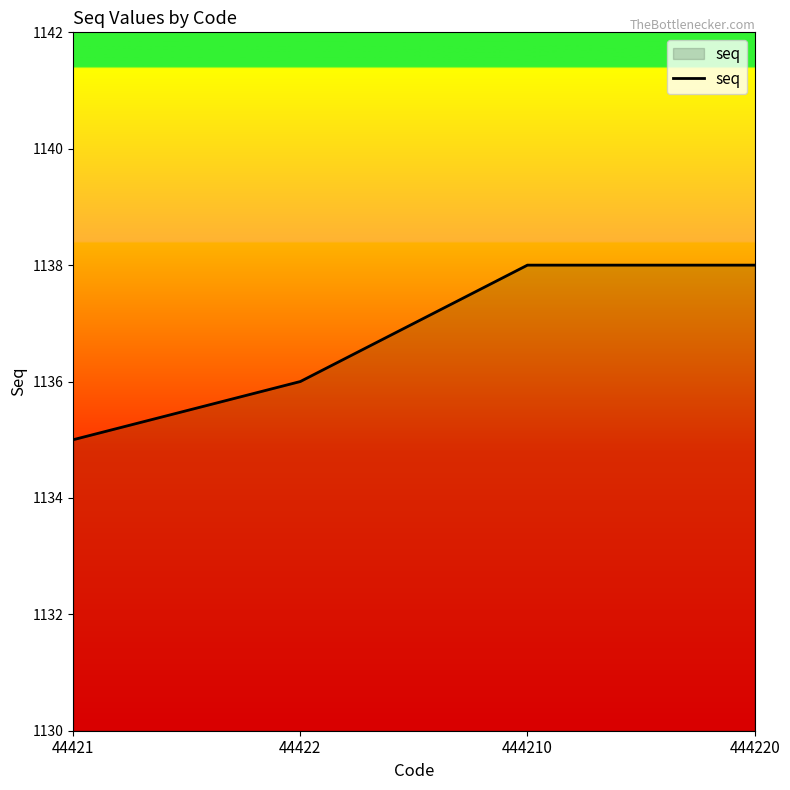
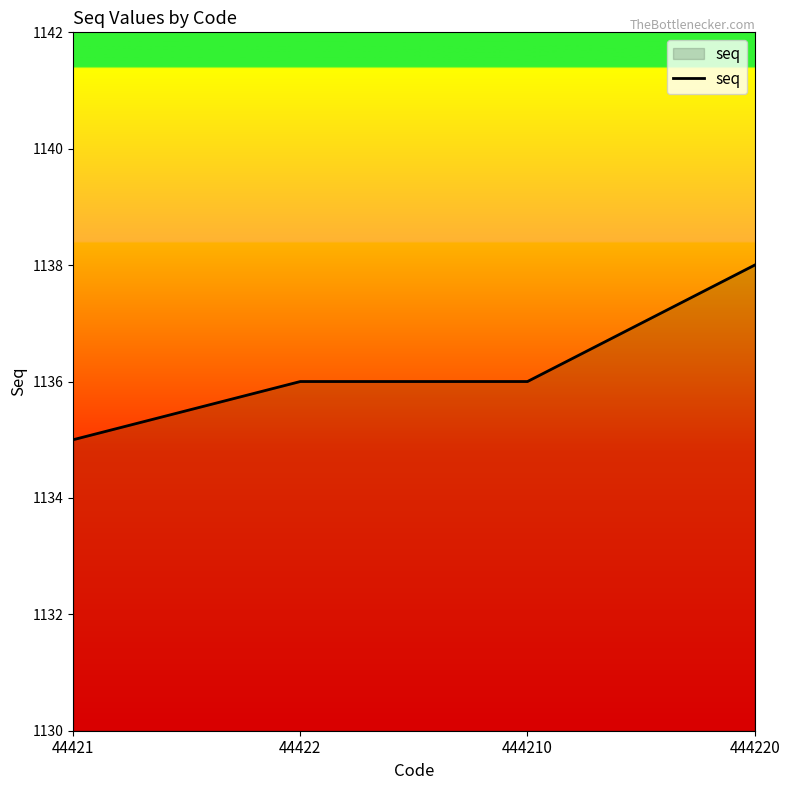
444210: 1138 -> 1136
